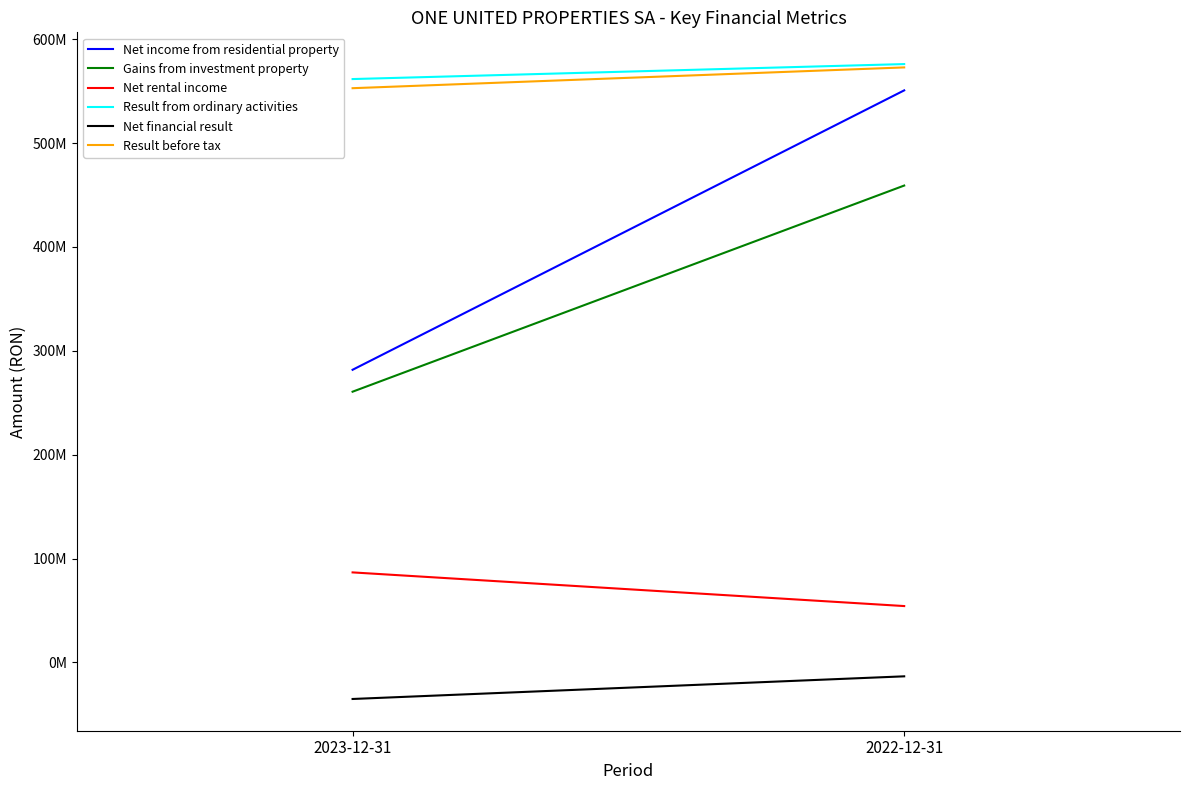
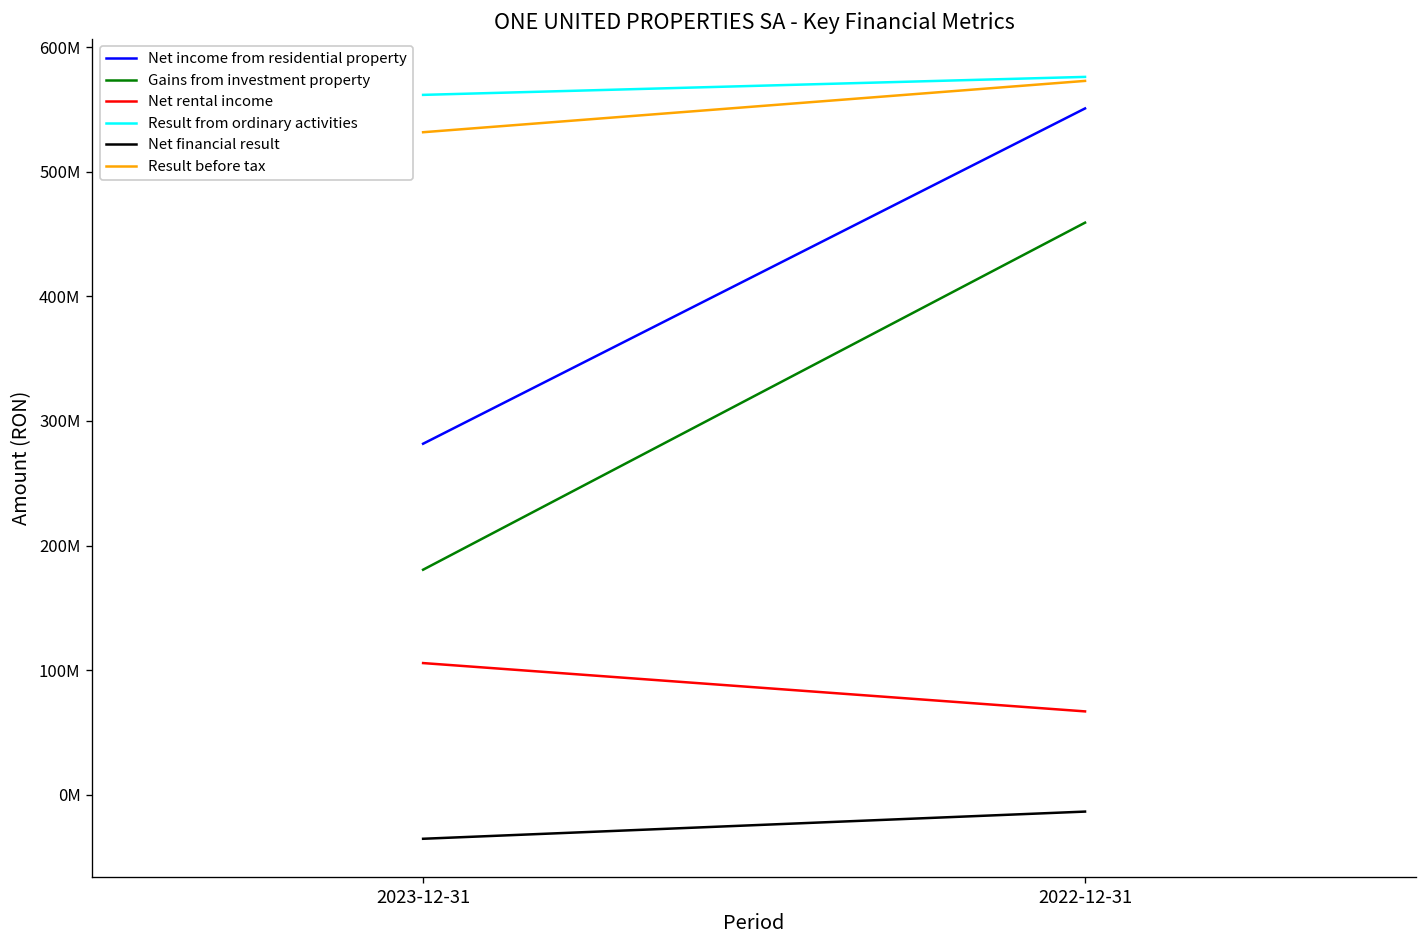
Gains from investment property, 2023-12-31: 261000000 -> 181000000
Net rental income, 2023-12-31: 87000000 -> 106000000
Result before tax, 2023-12-31: 553000000 -> 532000000
Net rental income, 2022-12-31: 54000000 -> 67000000
